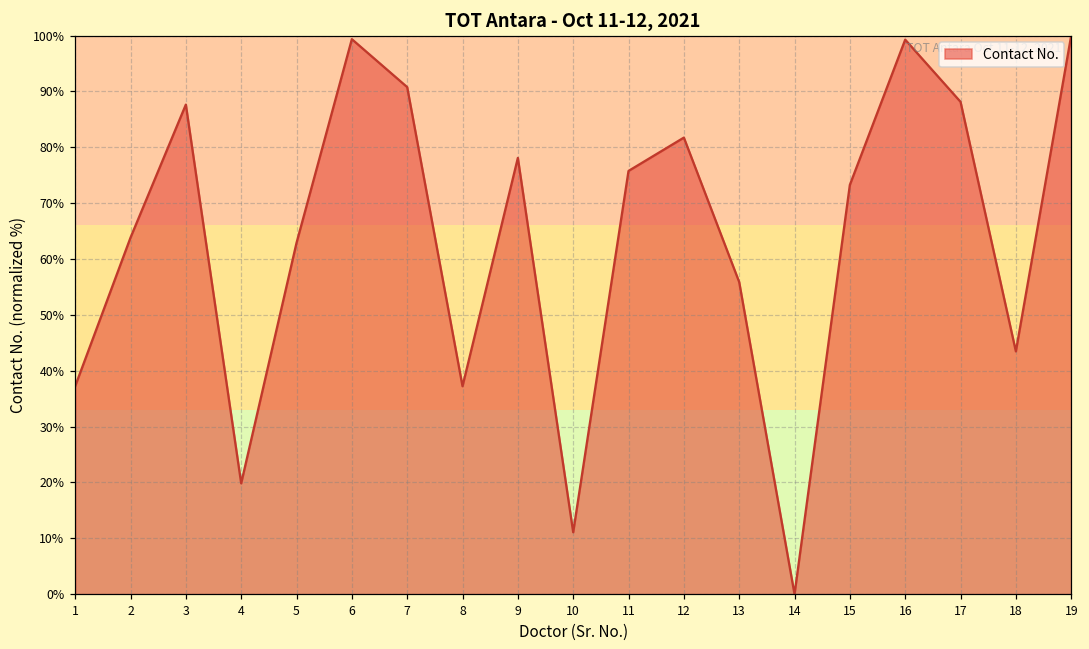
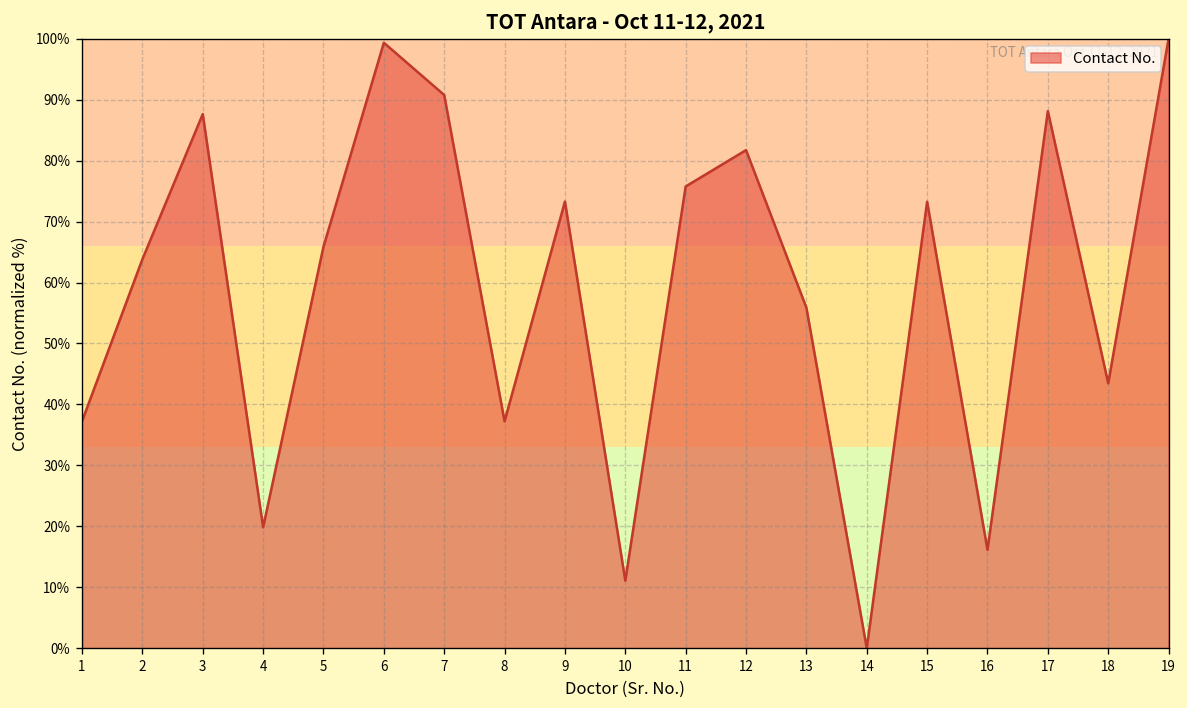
5: 63% -> 66%
9: 78% -> 73%
16: 99% -> 16%
